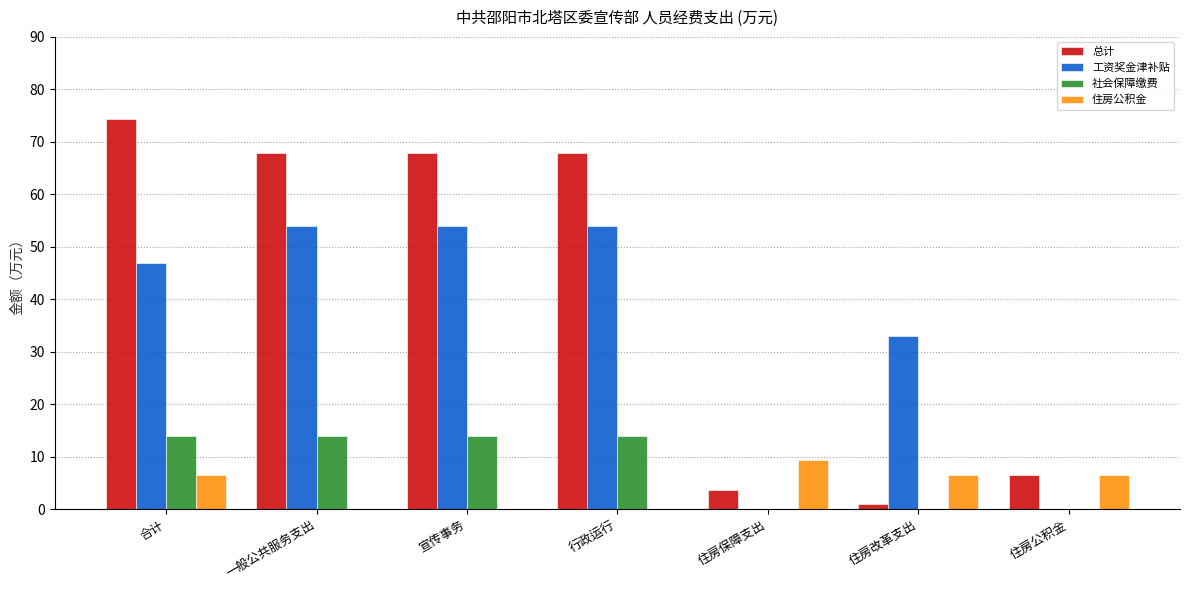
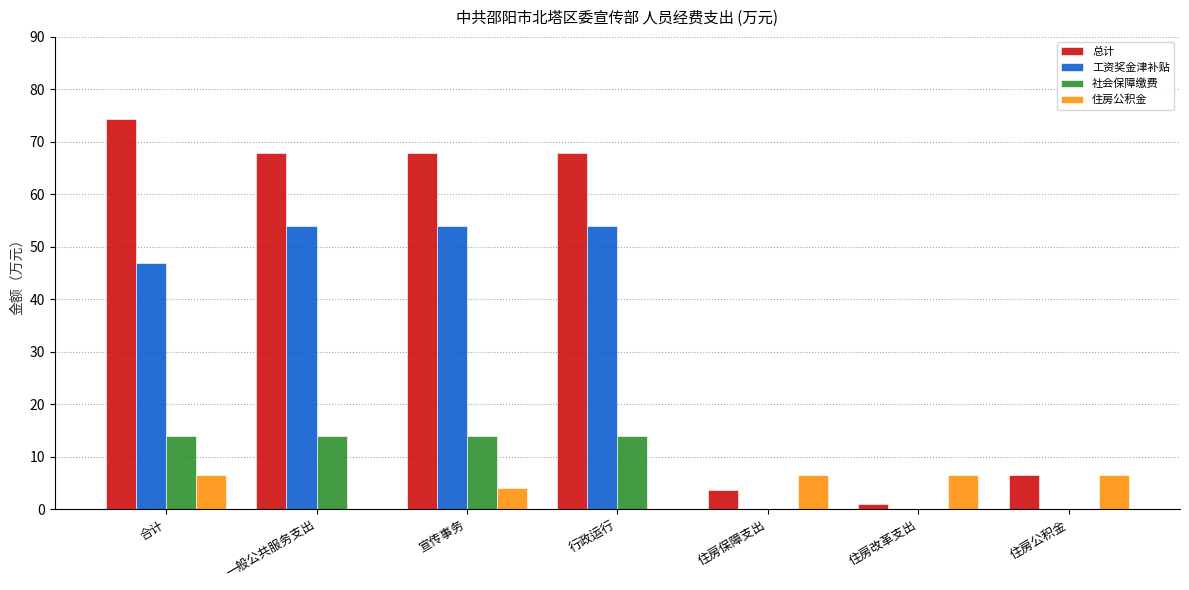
住房公积金, 宣传事务: 0 -> 4
住房公积金, 住房保障支出: 9 -> 6
工资奖金津补贴, 住房改革支出: 33 -> 0
